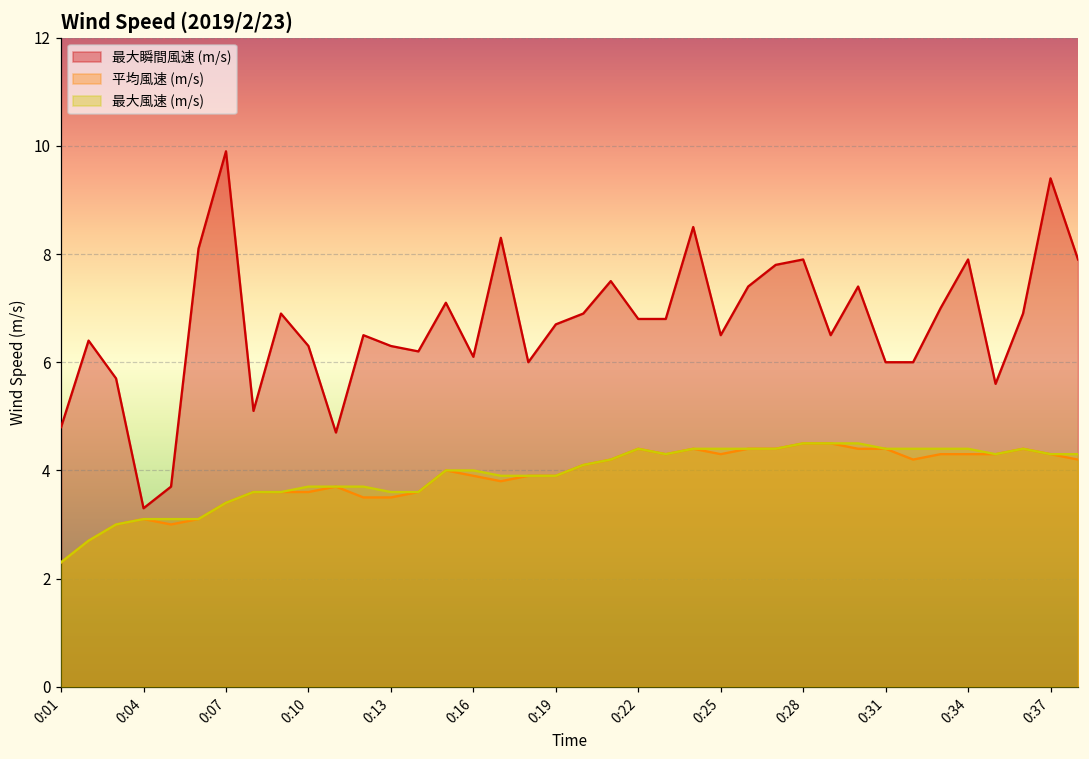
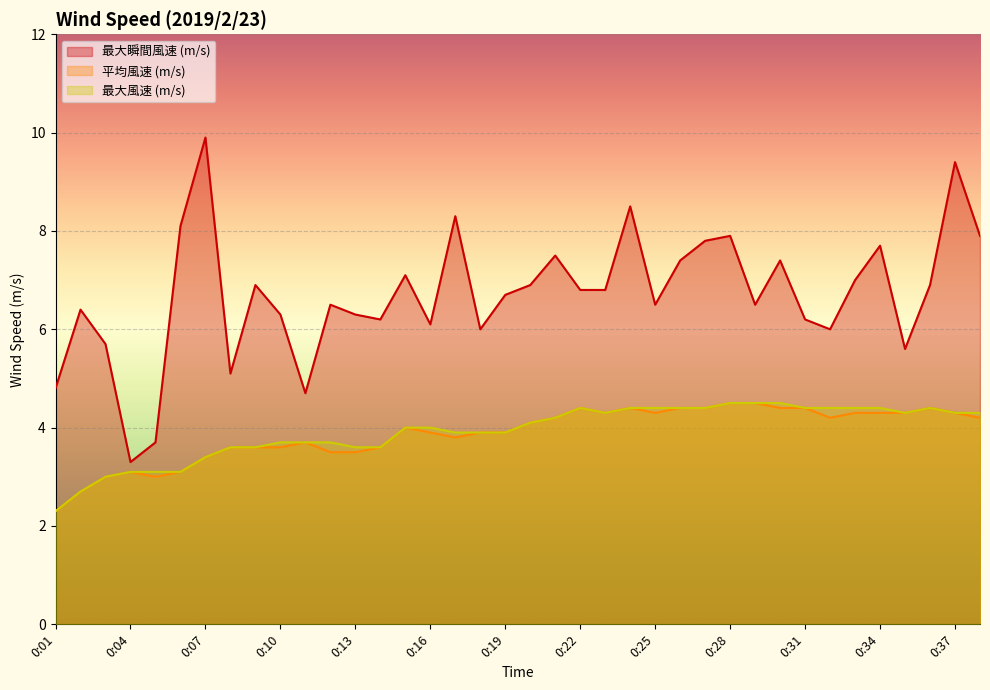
最大瞬間風速 (m/s), 0:31: 6.0 -> 6.2
最大瞬間風速 (m/s), 0:34: 7.9 -> 7.7
